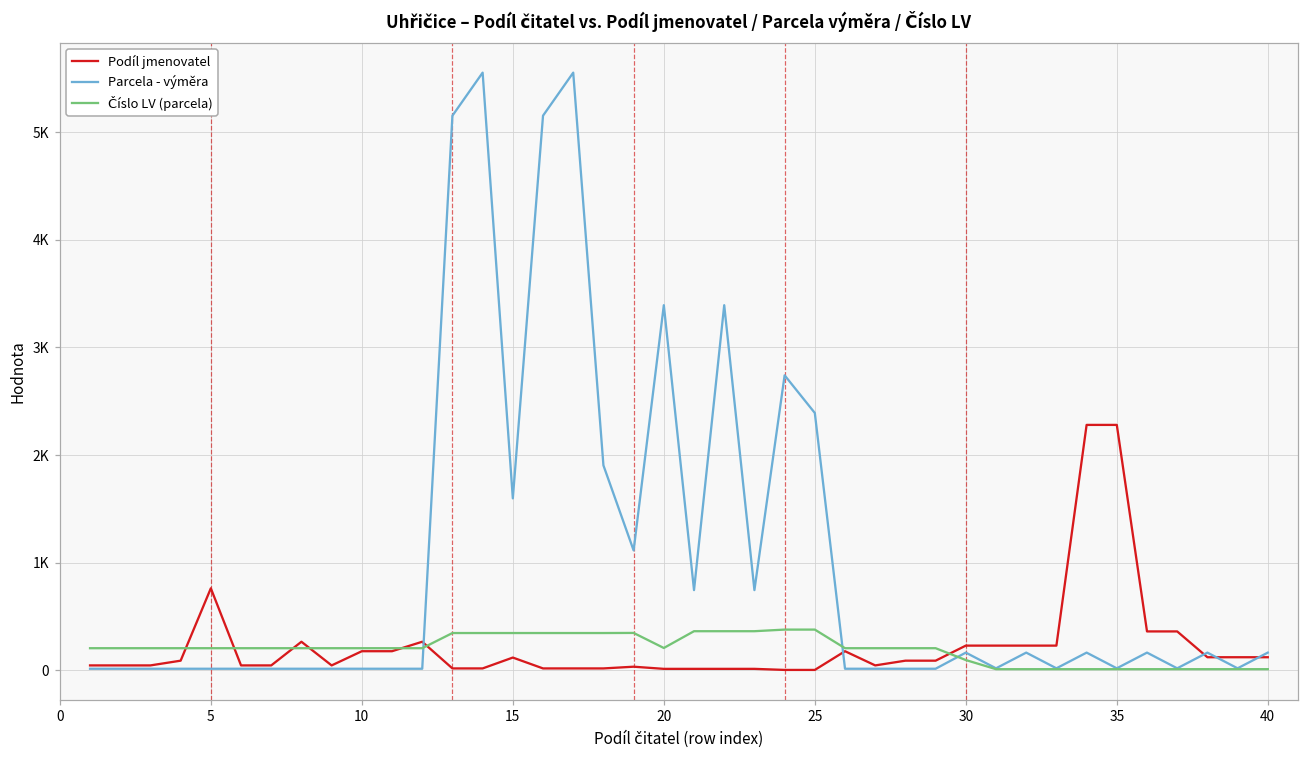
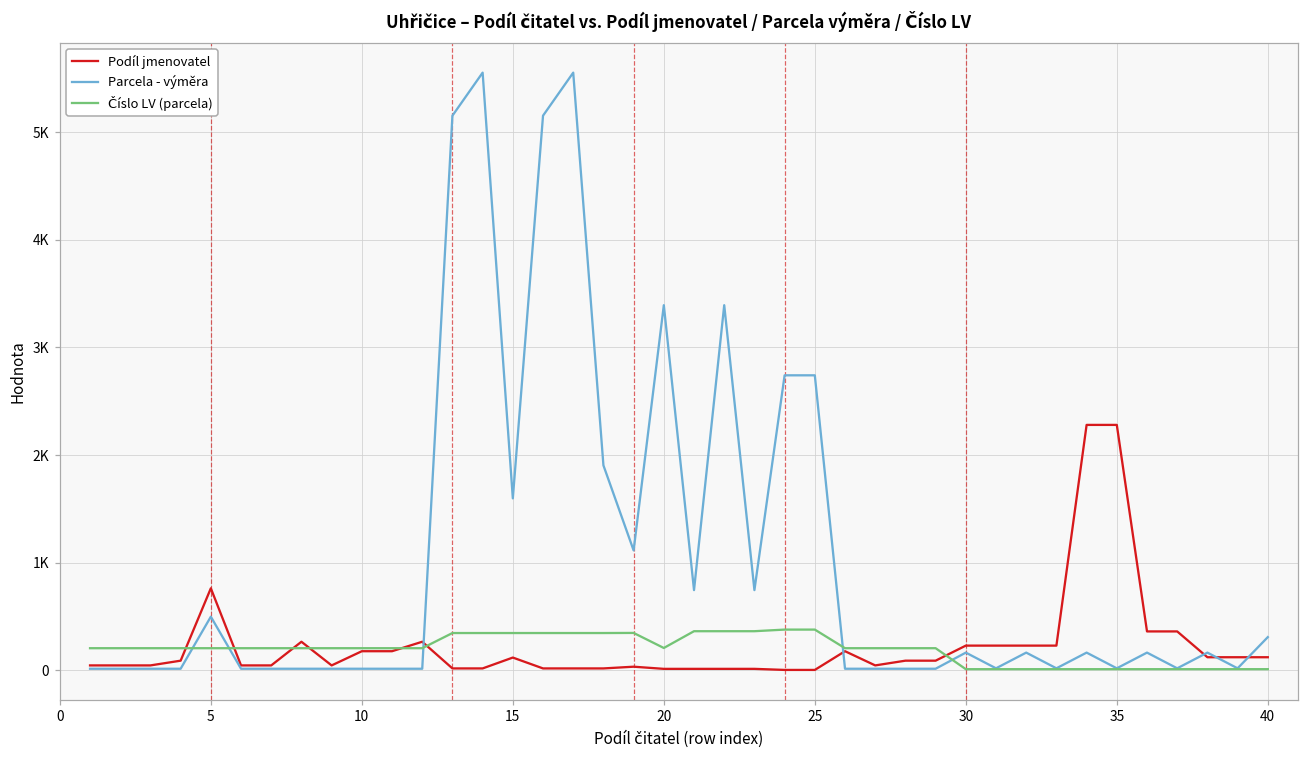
Parcela - výměra, 5: 0 -> 500
Parcela - výměra, 25: 2400 -> 2700
Číslo LV (parcela), 30: 100 -> 0
Parcela - výměra, 40: 200 -> 300
